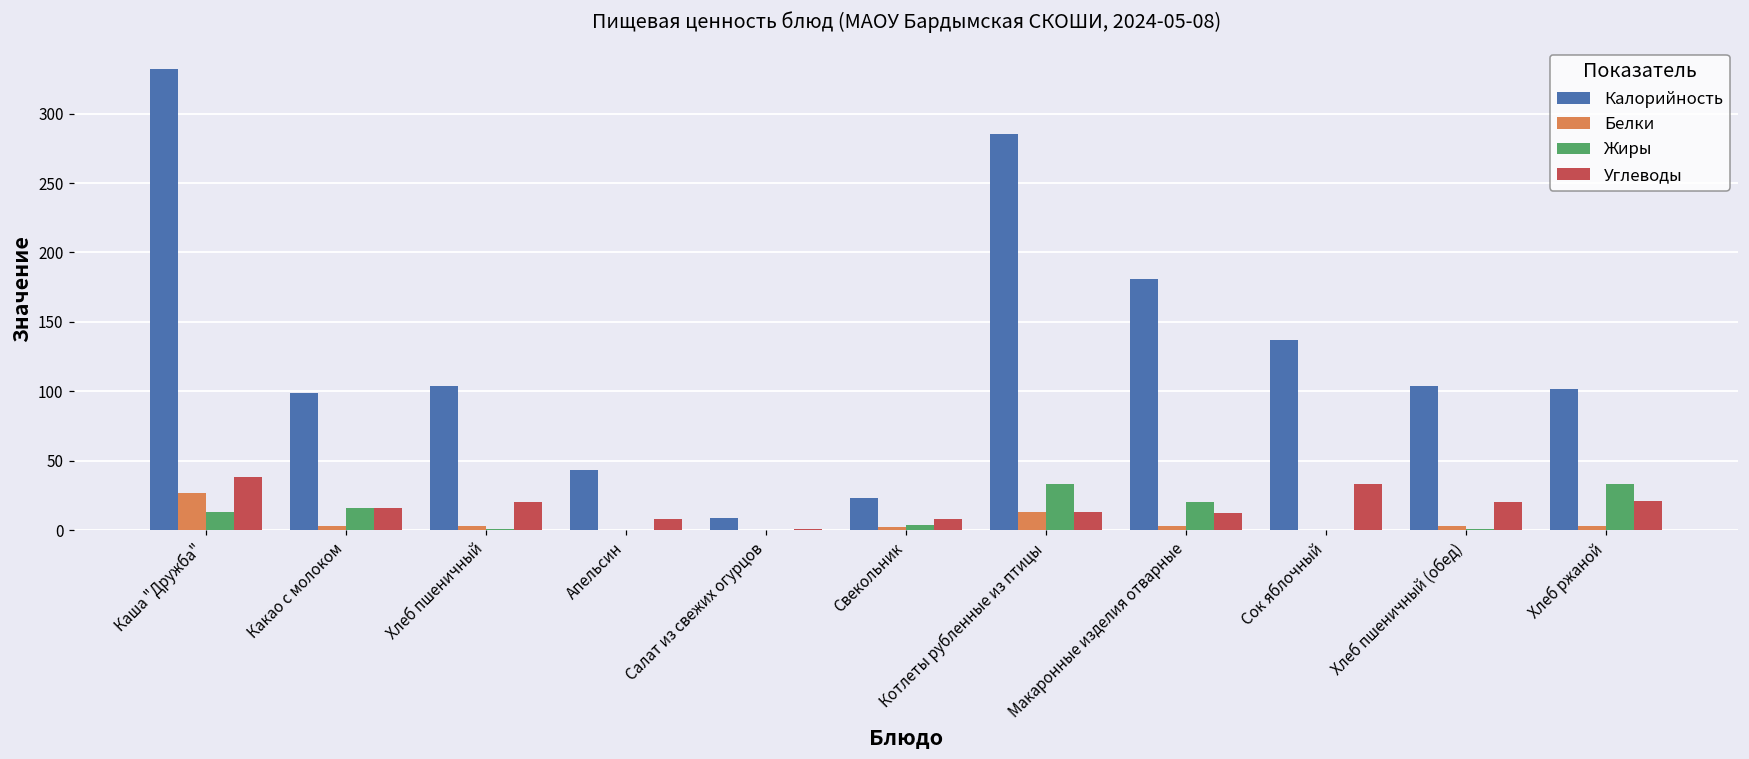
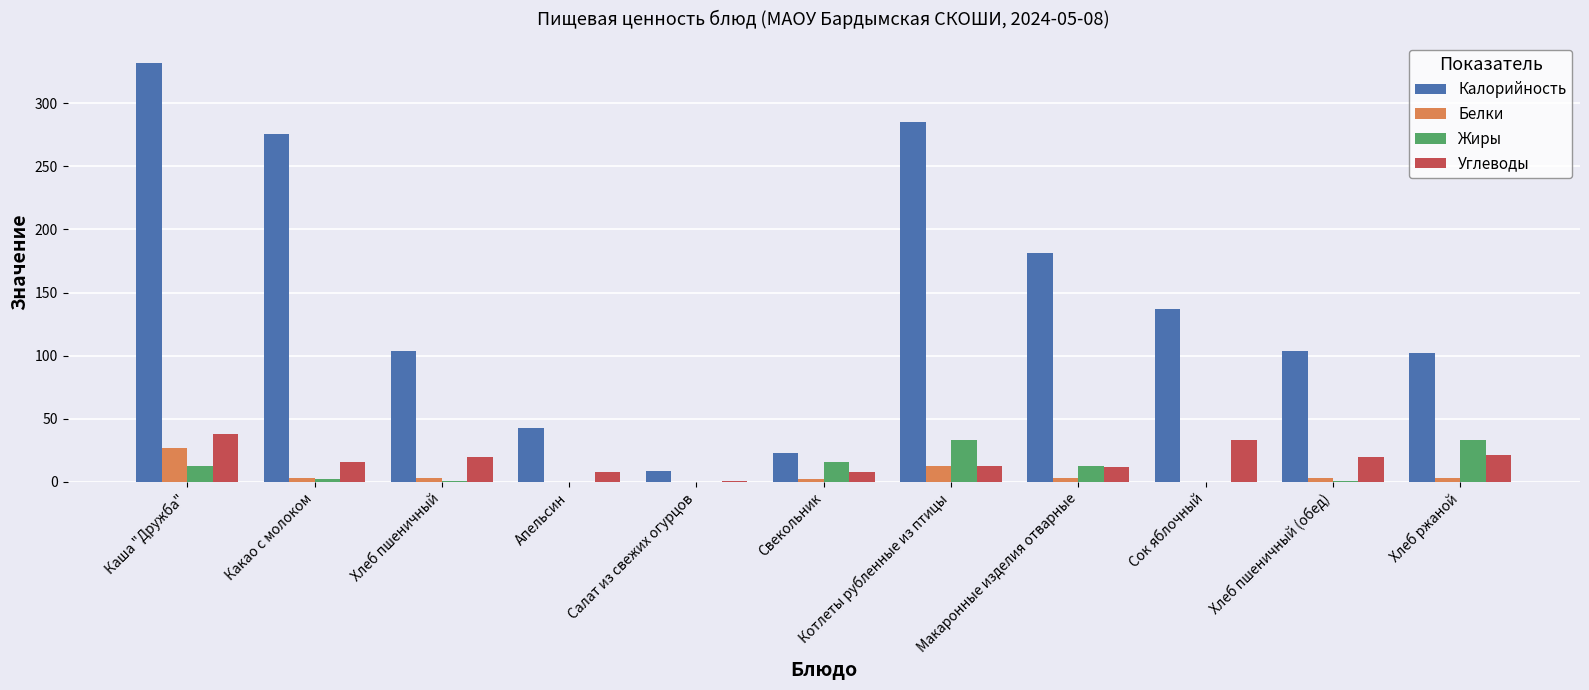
Калорийность, Какао с молоком: 99 -> 276
Жиры, Какао с молоком: 16 -> 2
Жиры, Свекольник: 4 -> 16
Жиры, Макаронные изделия отварные: 20 -> 13
